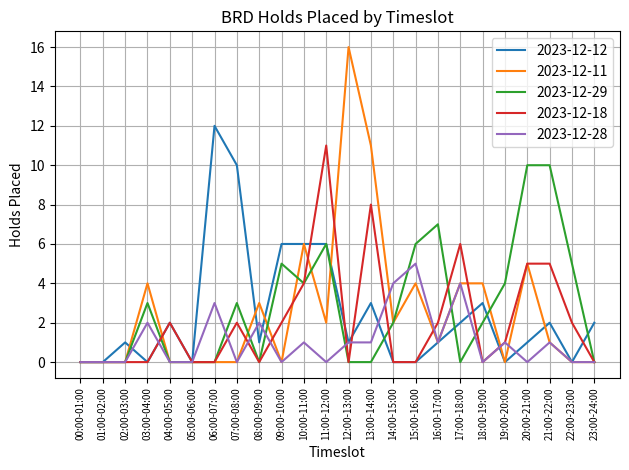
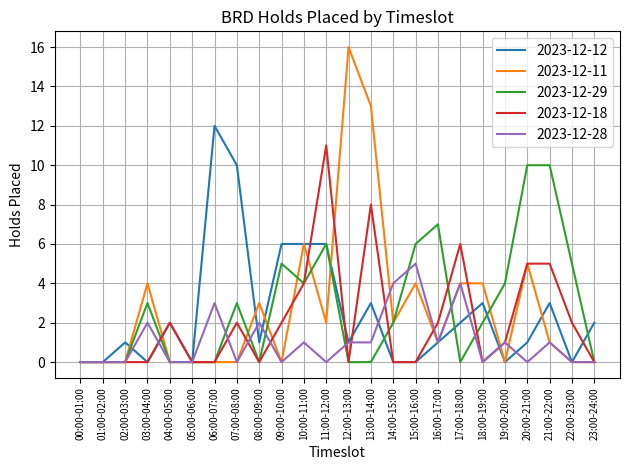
2023-12-11, 13:00-14:00: 11 -> 13
2023-12-12, 21:00-22:00: 2 -> 3
